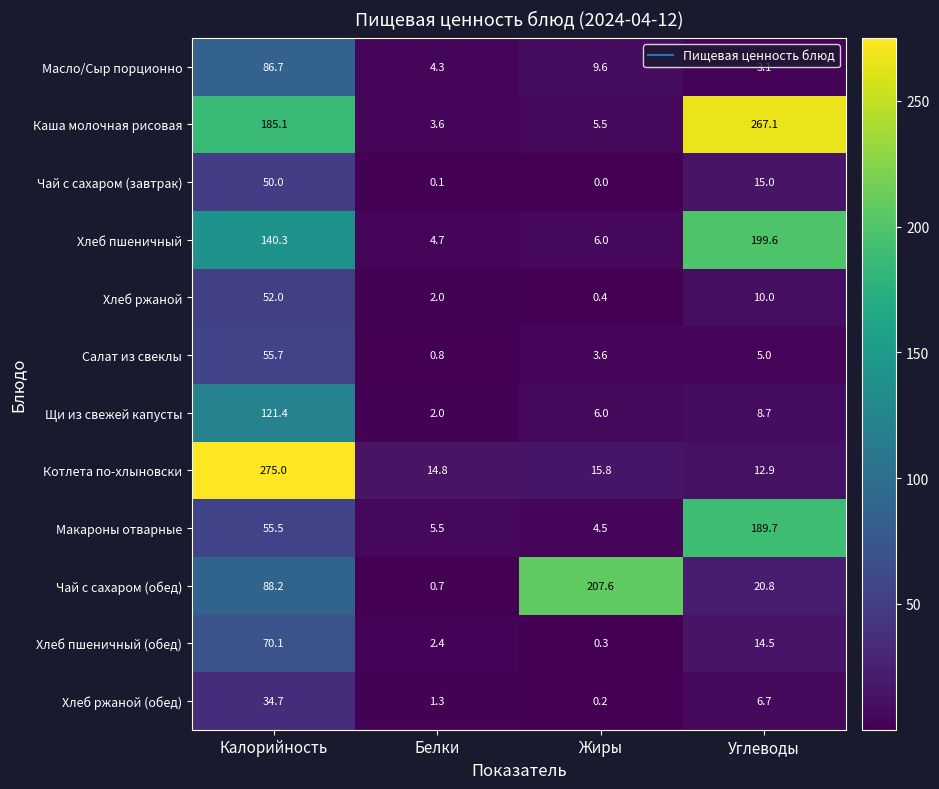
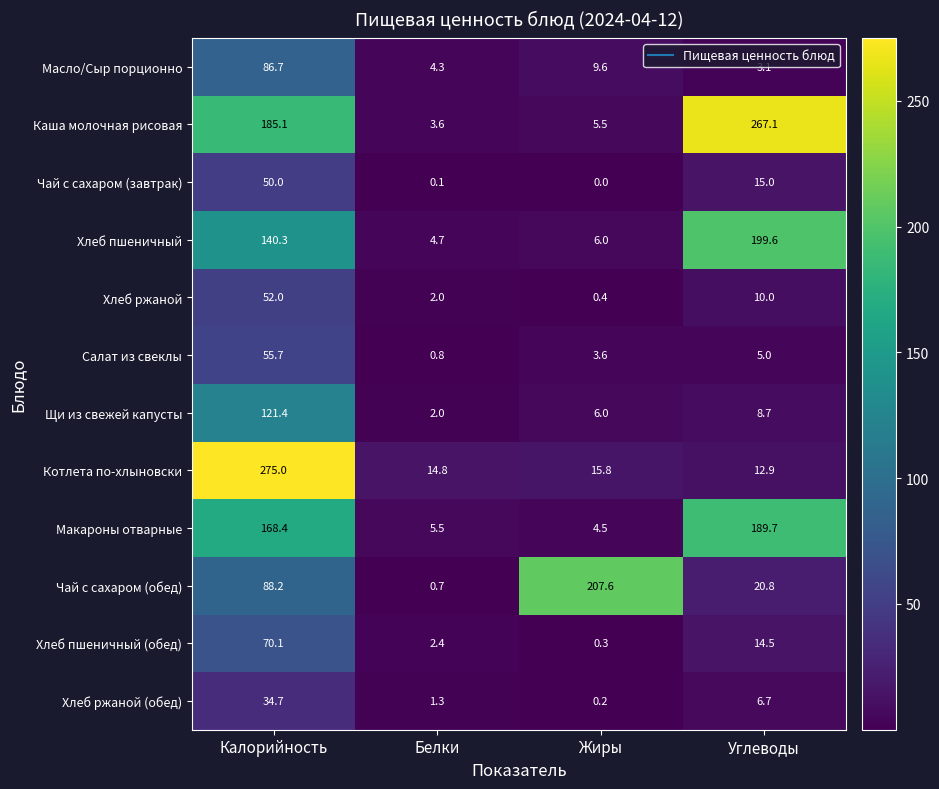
Макароны отварные, Калорийность: 55.5 -> 168.4
